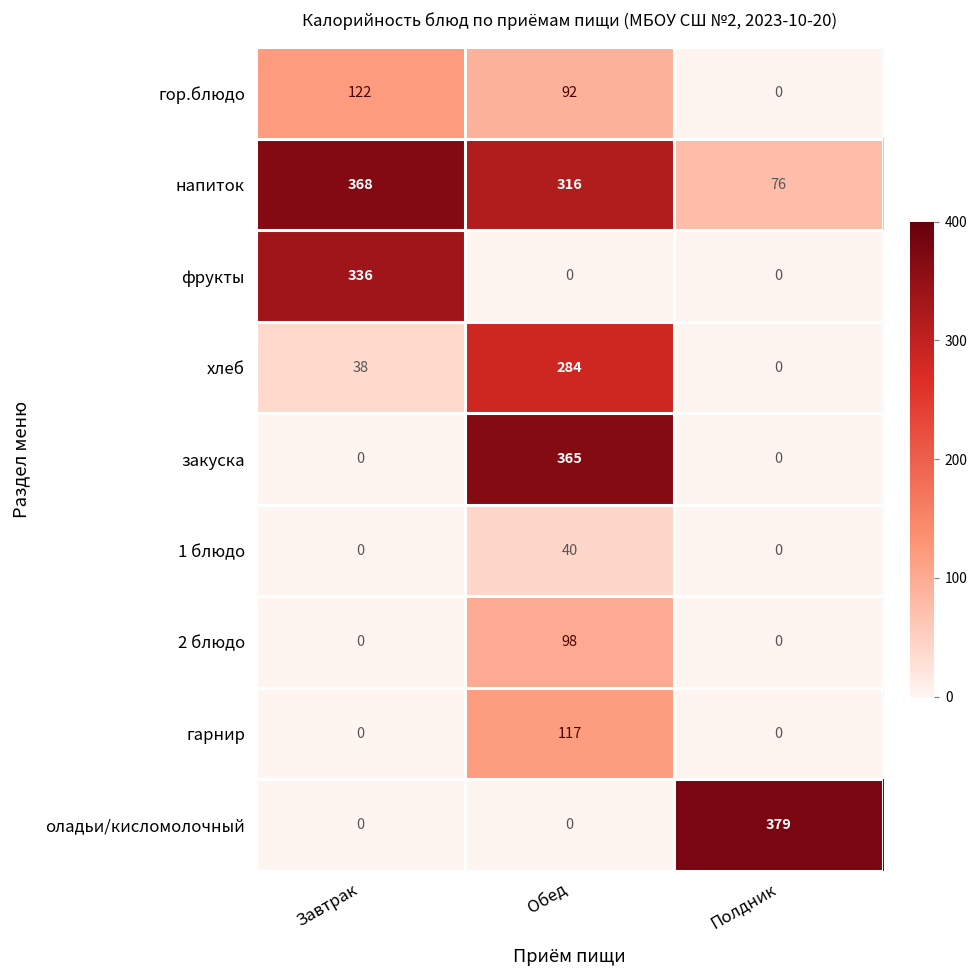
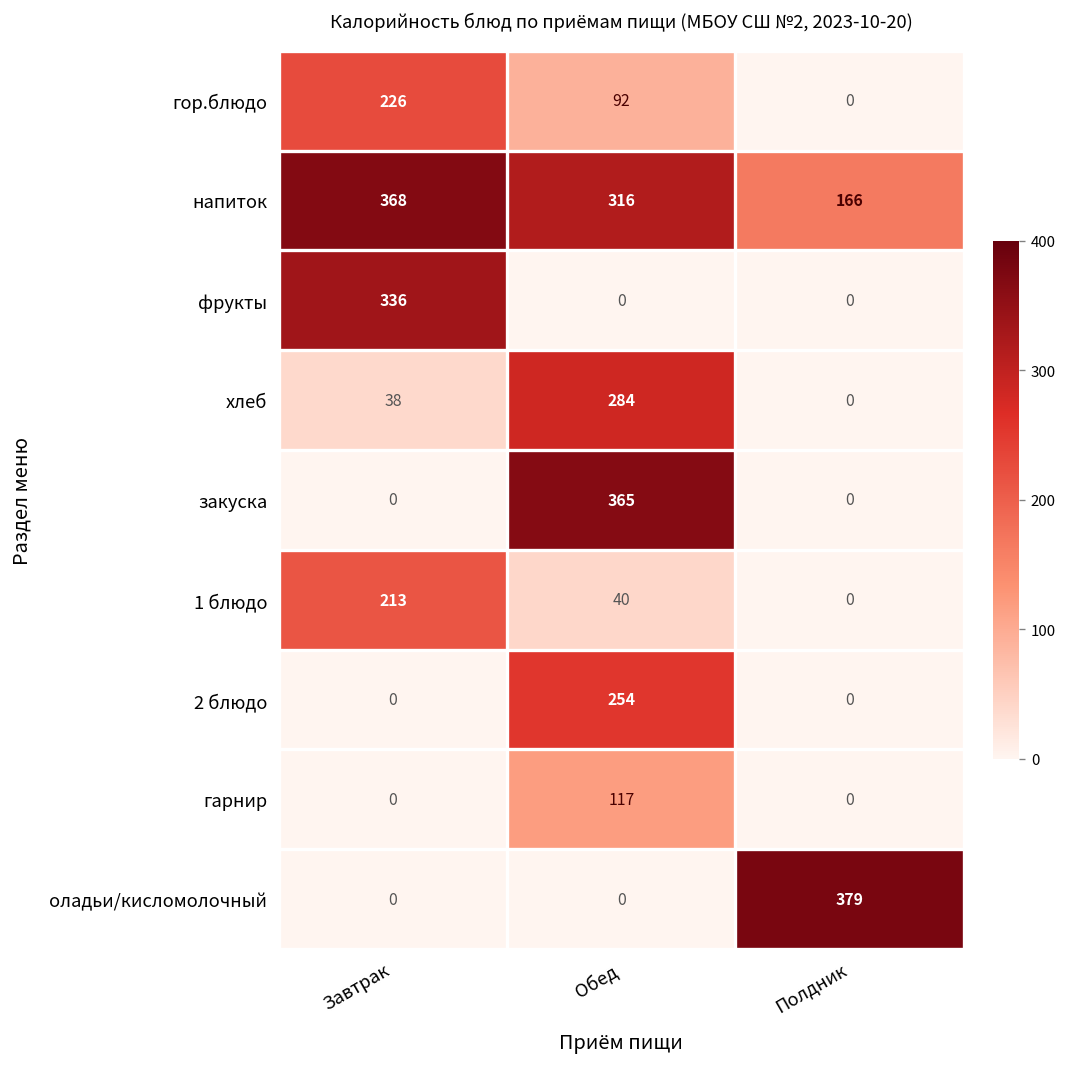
гор.блюдо, Завтрак: 122 -> 226
напиток, Полдник: 76 -> 166
1 блюдо, Завтрак: 0 -> 213
2 блюдо, Обед: 98 -> 254
